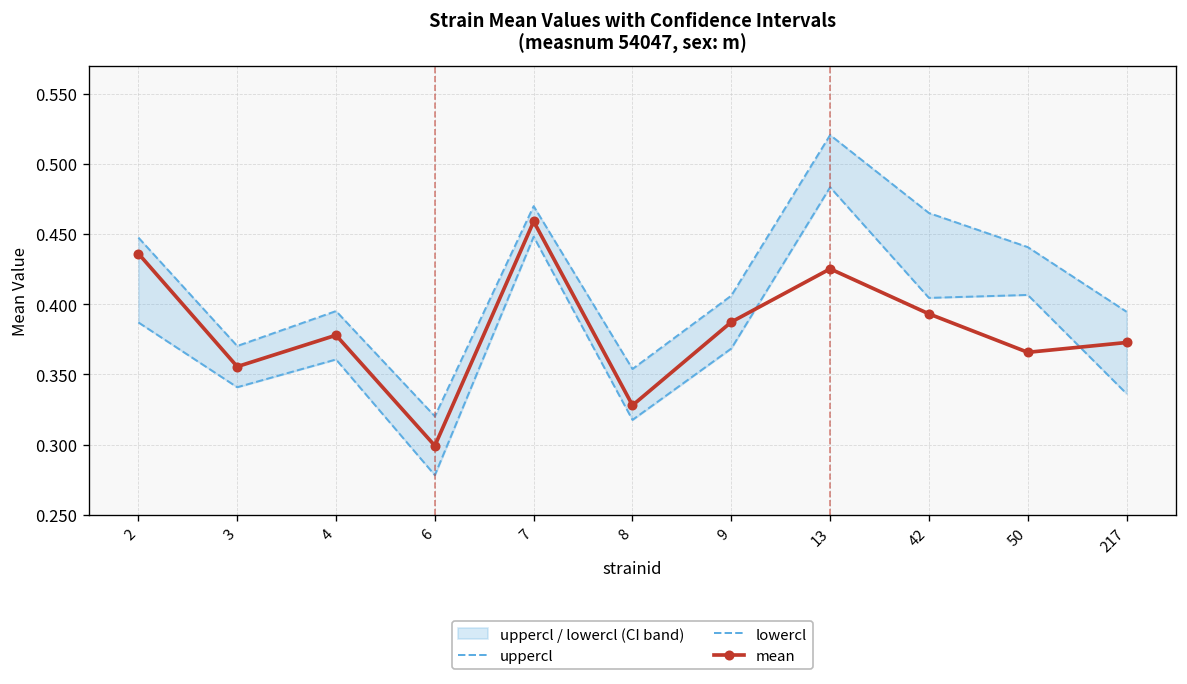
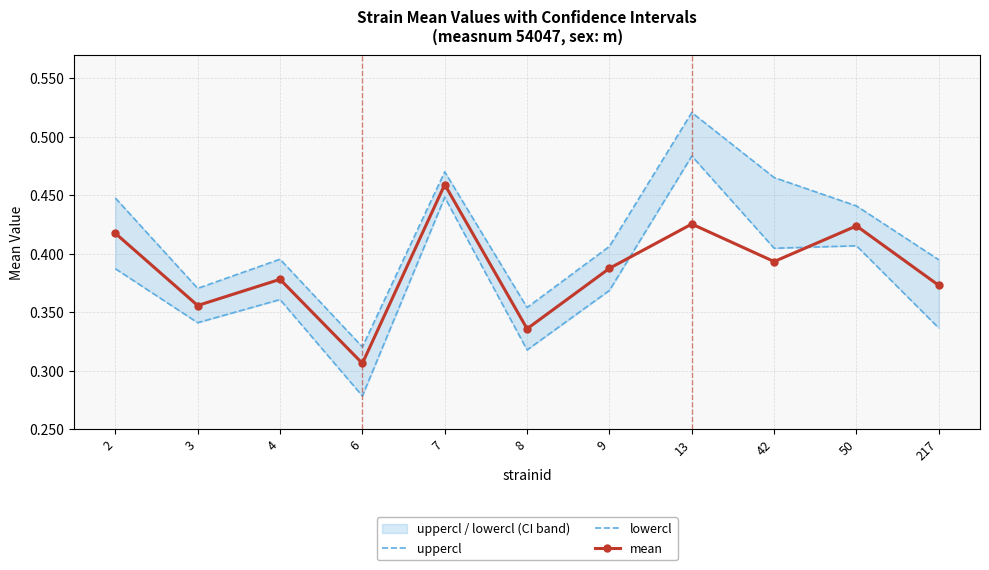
mean, 2: 0.436 -> 0.417
mean, 6: 0.299 -> 0.306
mean, 8: 0.328 -> 0.336
mean, 50: 0.366 -> 0.424
